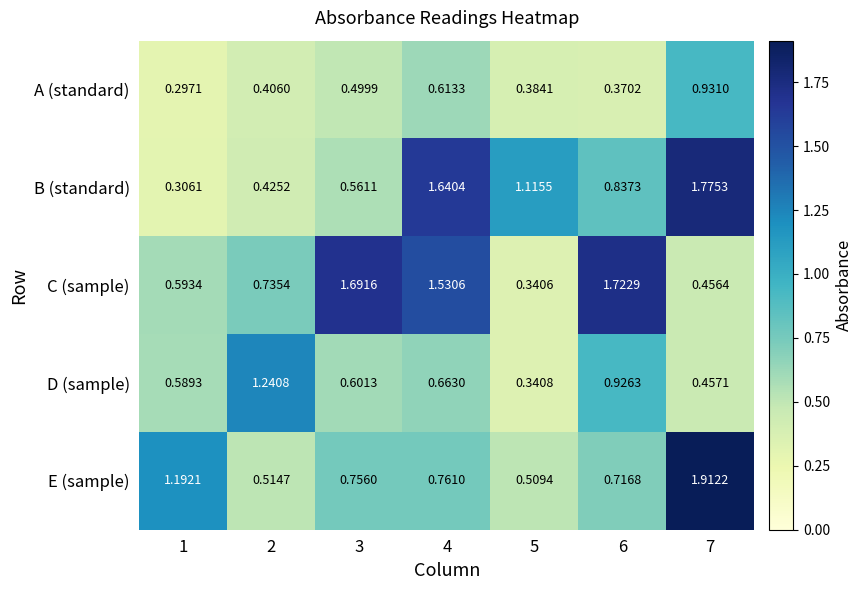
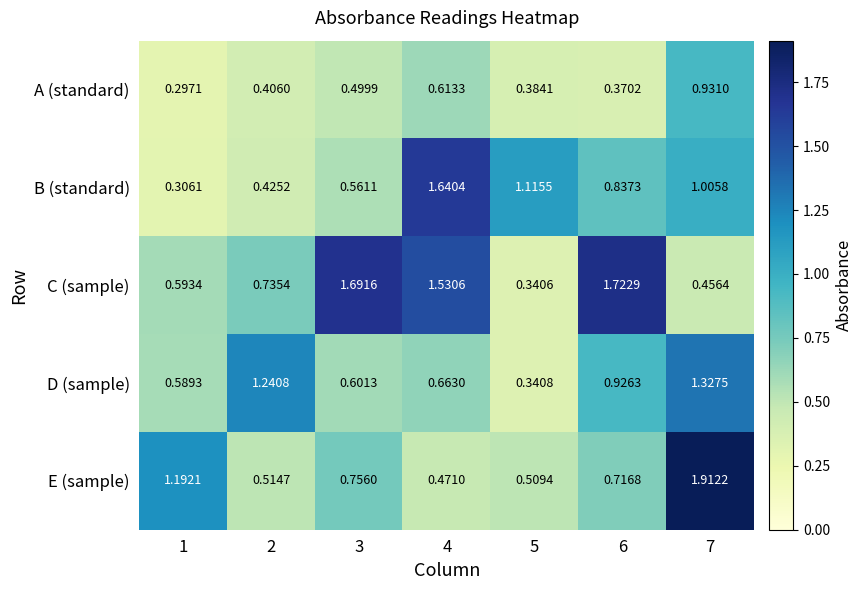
B (standard), 7: 1.7753 -> 1.0058
D (sample), 7: 0.4571 -> 1.3275
E (sample), 4: 0.7610 -> 0.4710
